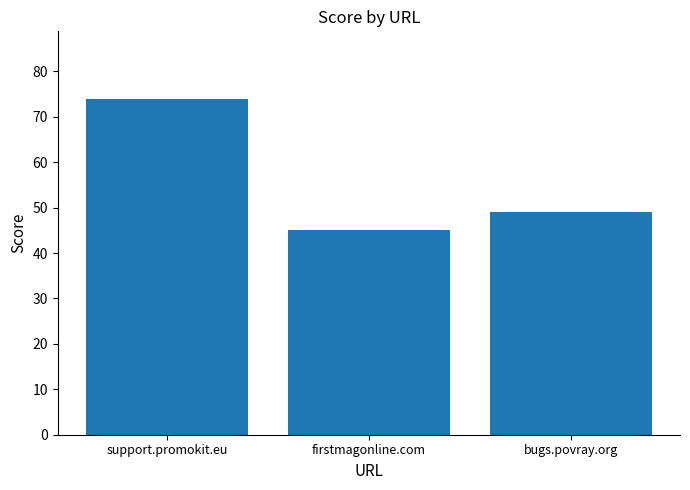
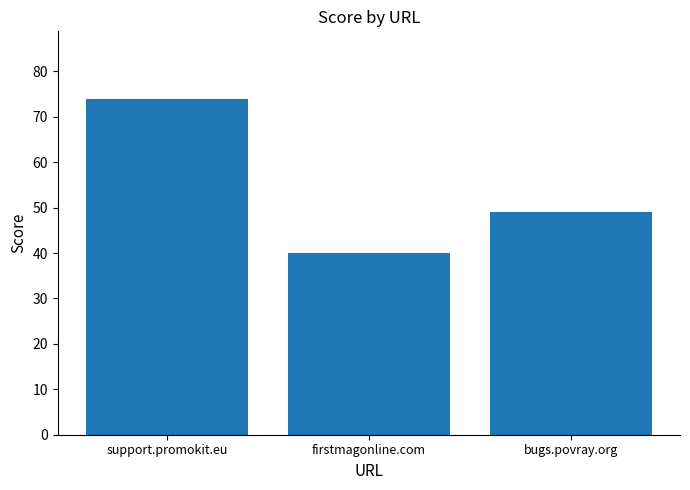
firstmagonline.com: 45 -> 40
